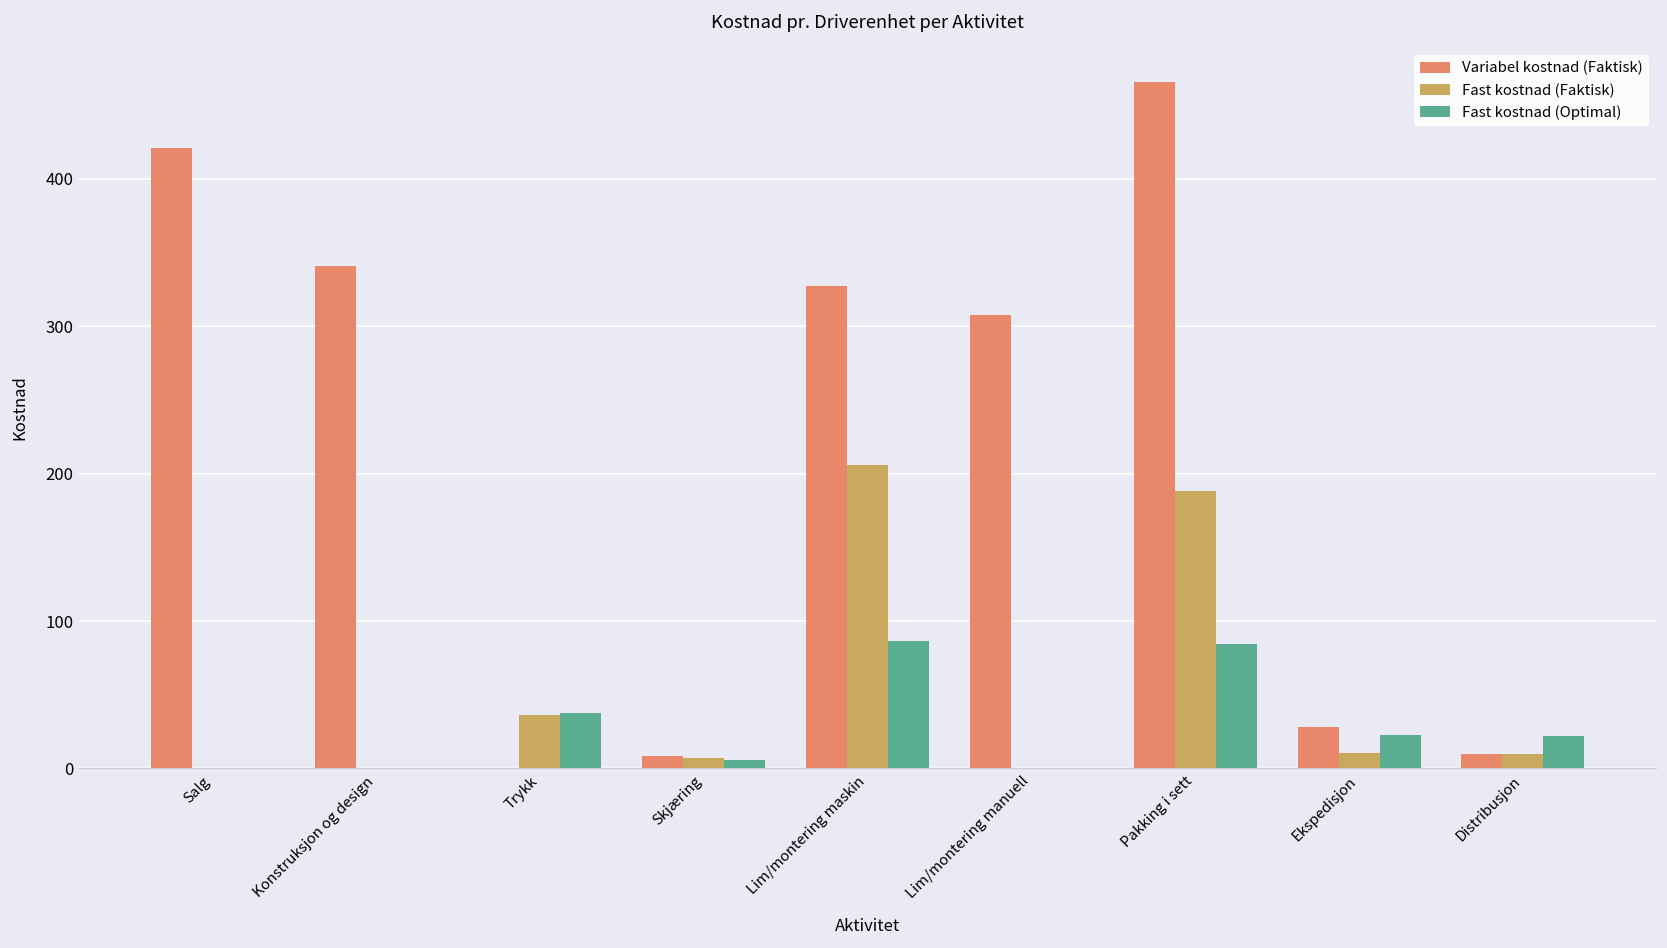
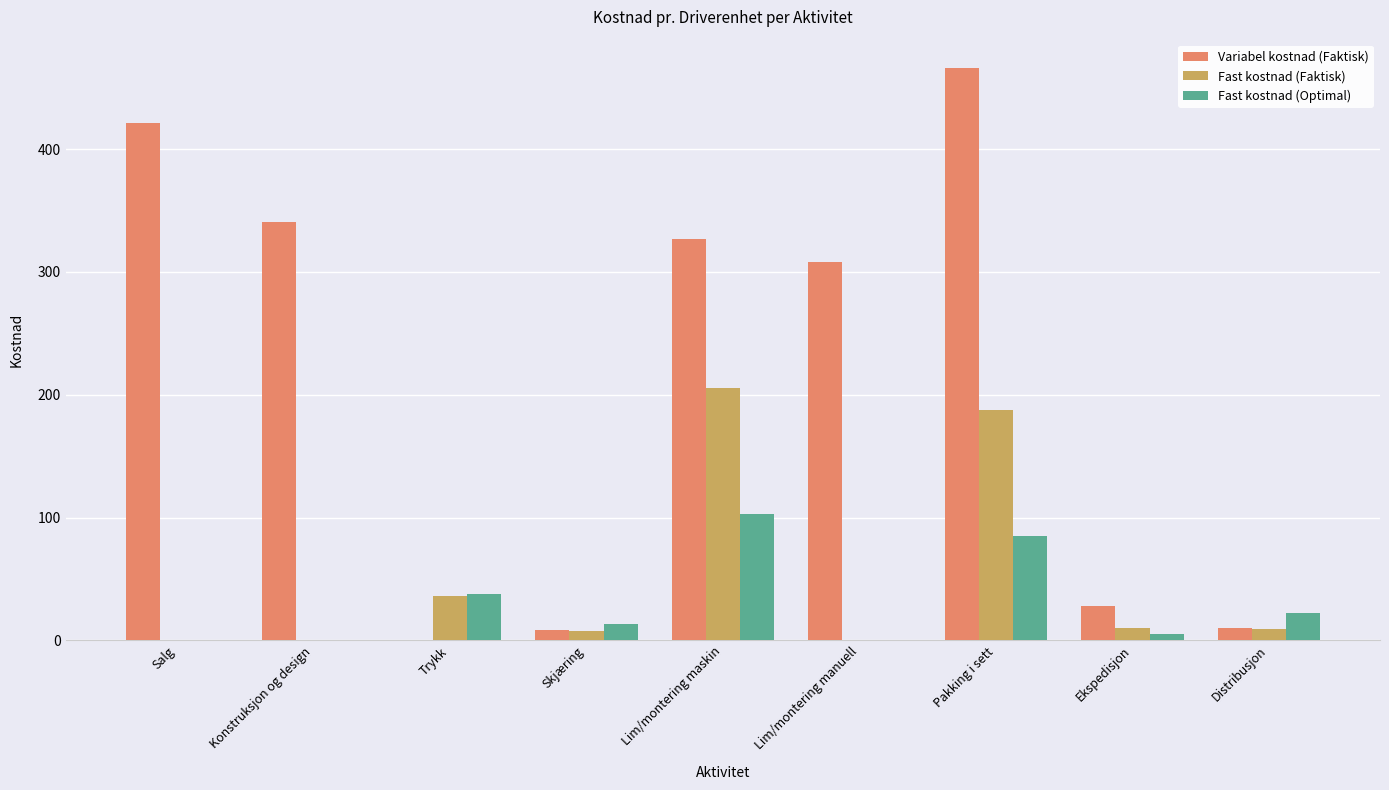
Fast kostnad (Optimal), Skjæring: 6 -> 13
Fast kostnad (Optimal), Lim/montering maskin: 87 -> 103
Fast kostnad (Optimal), Ekspedisjon: 23 -> 5
